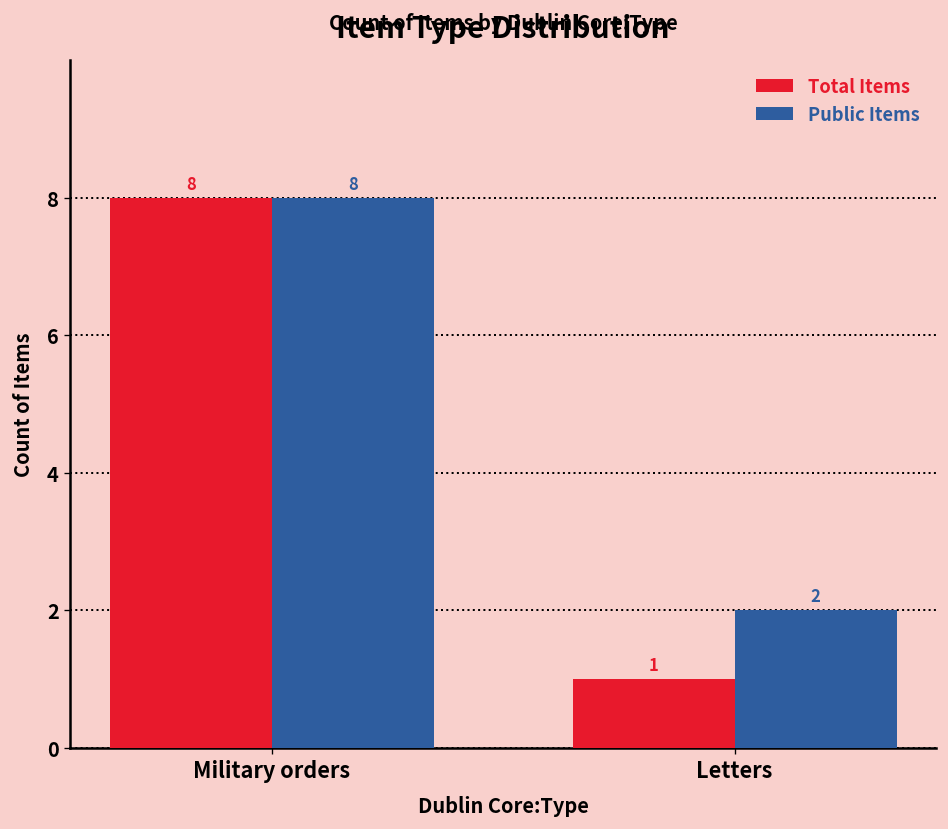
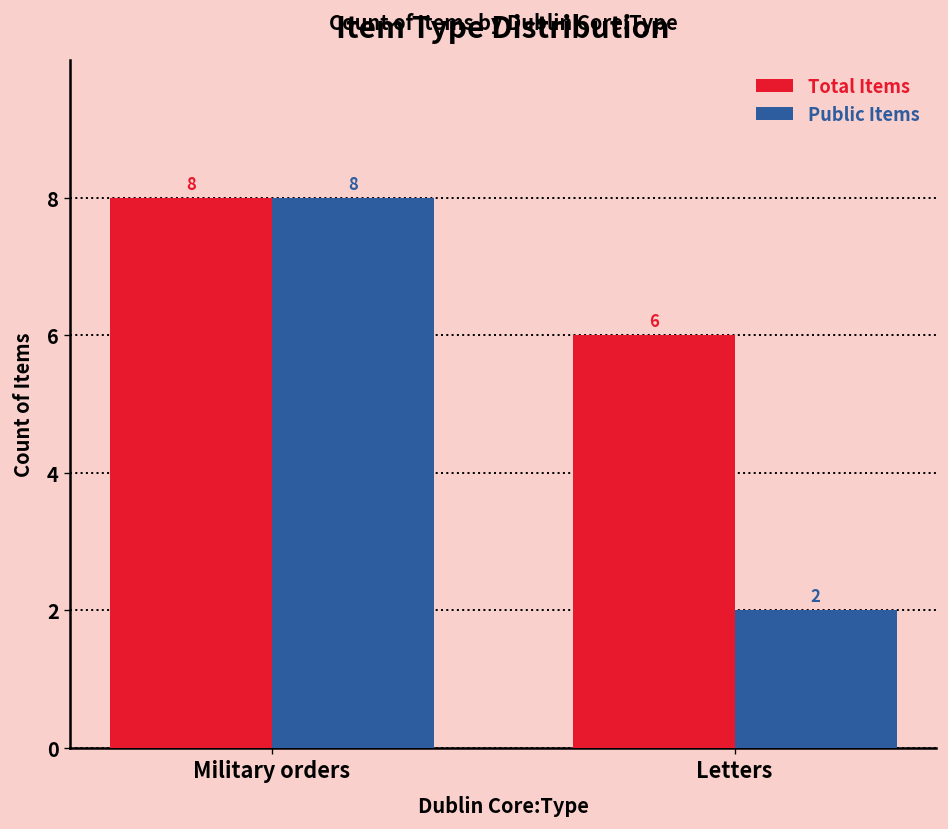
Total Items, Letters: 1 -> 6
